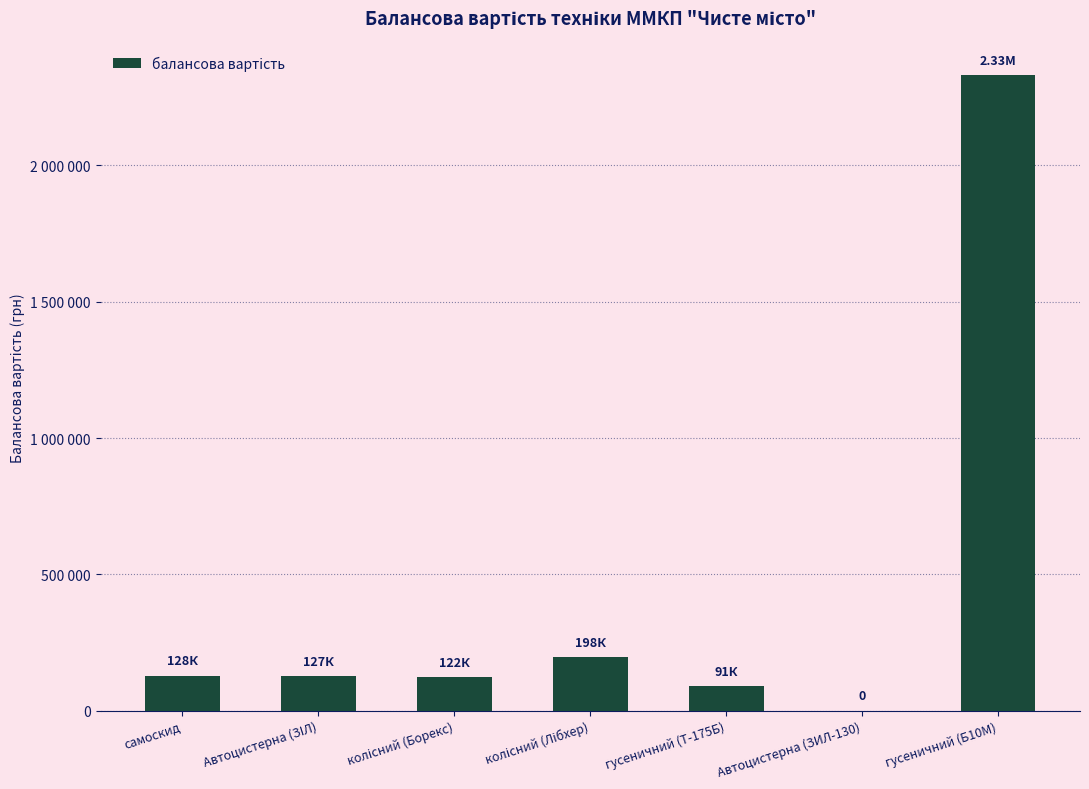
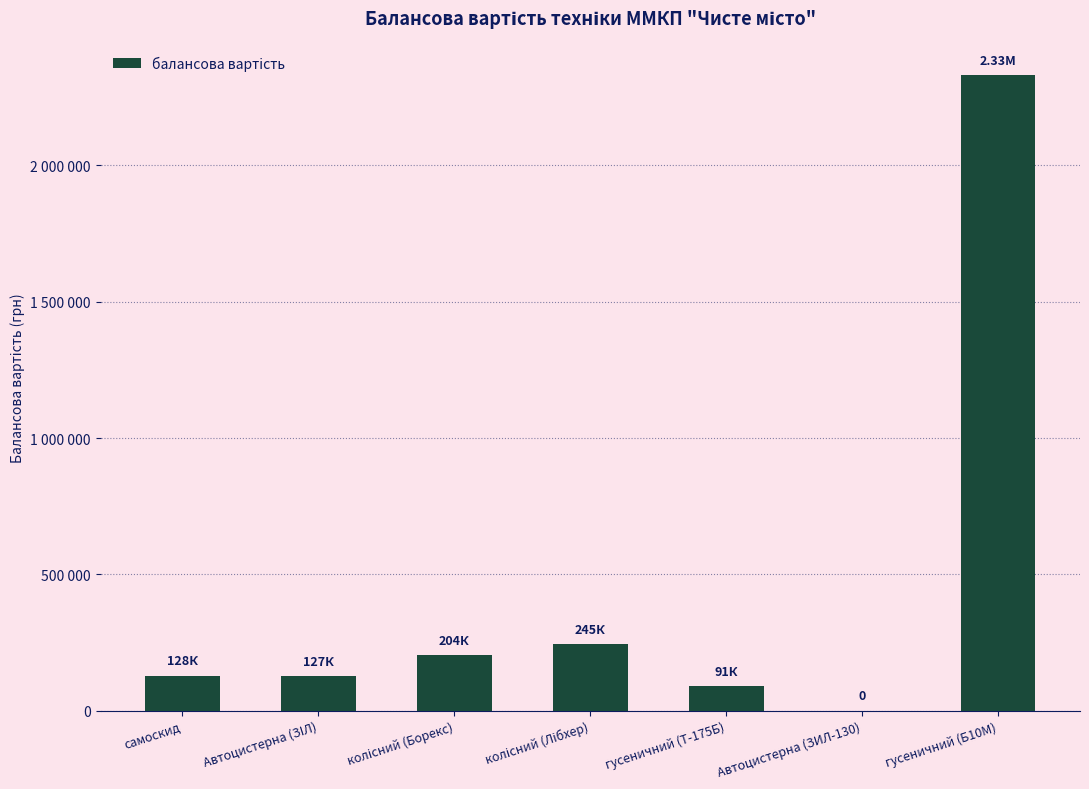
колісний (Борекс): 122К -> 204К
колісний (Лібхер): 198К -> 245К
